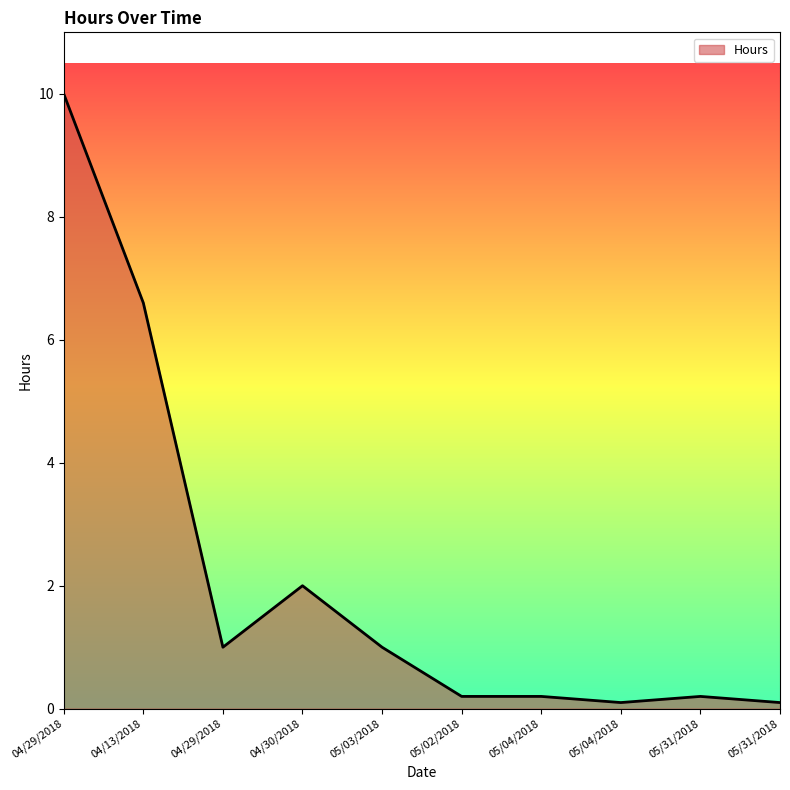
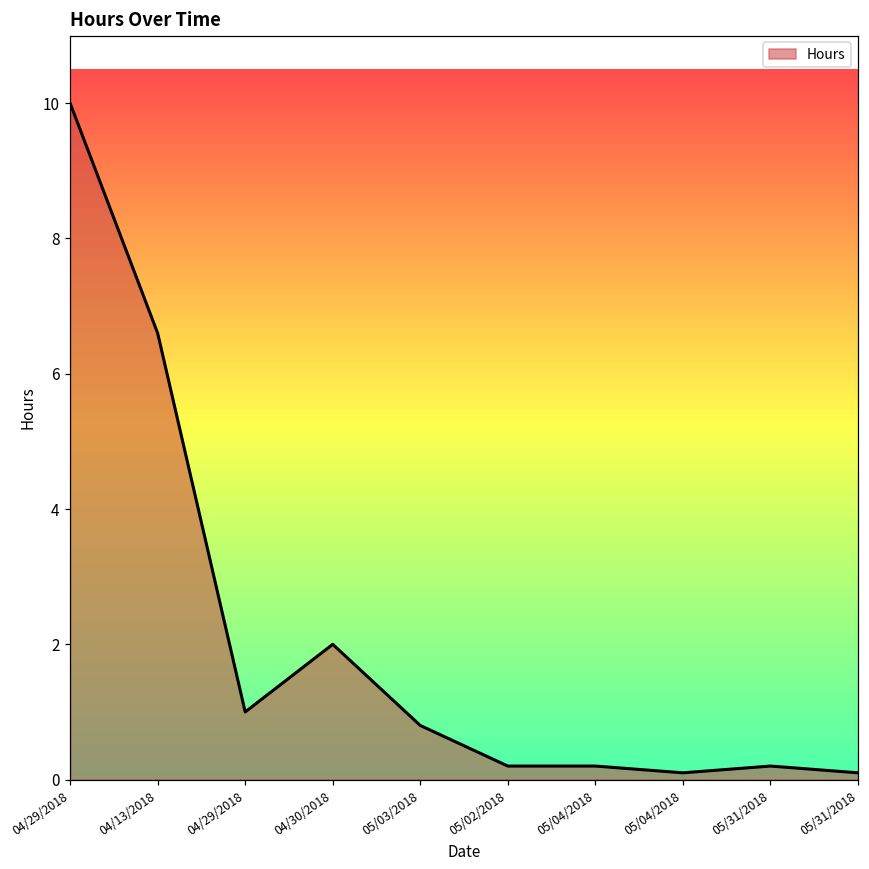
05/03/2018: 1.0 -> 0.8
